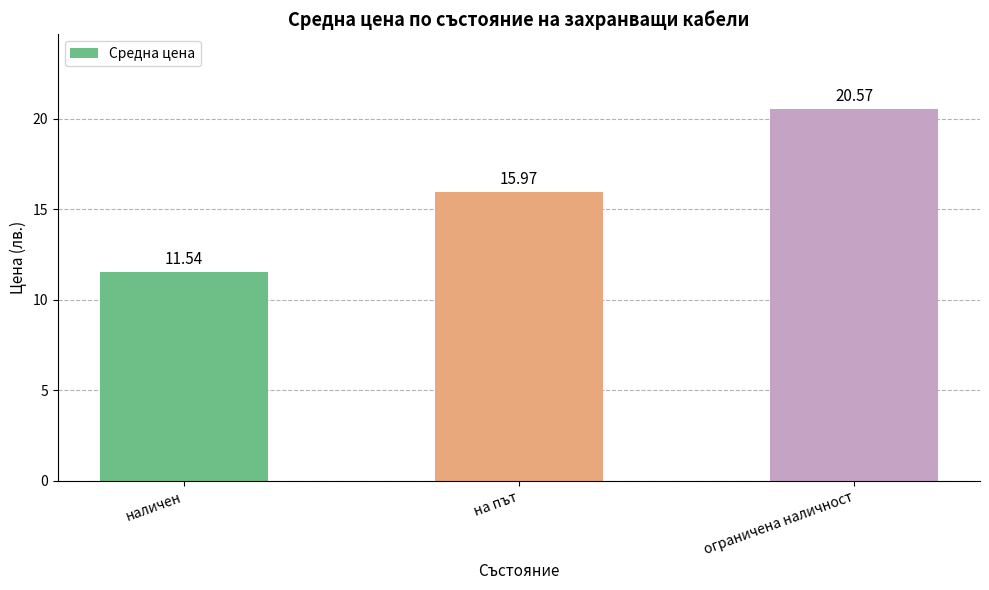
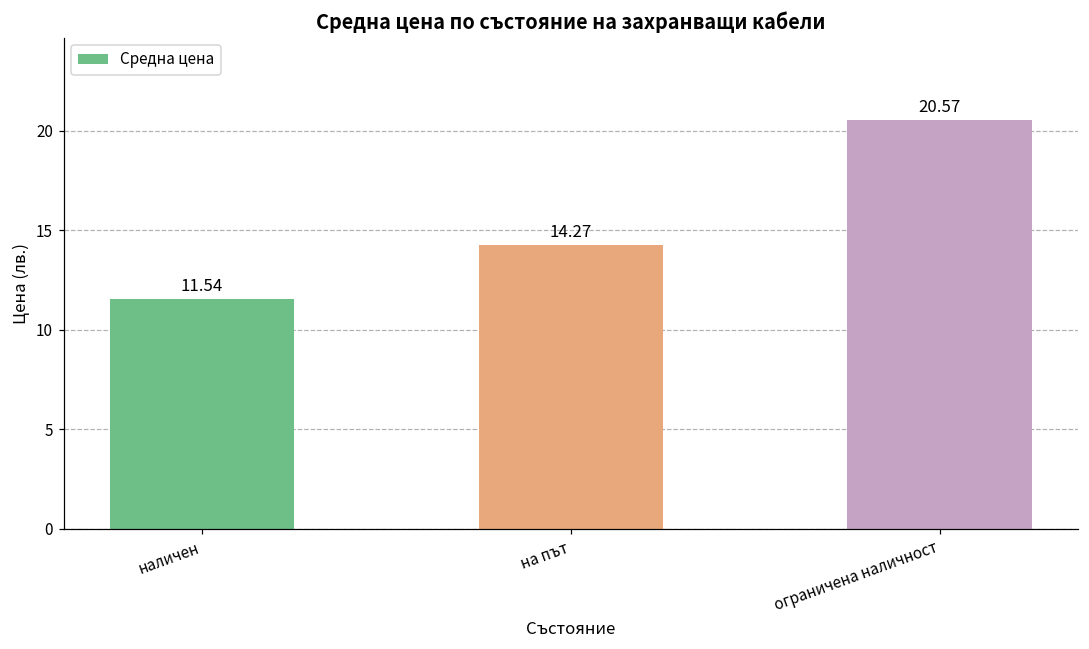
на път: 15.97 -> 14.27
